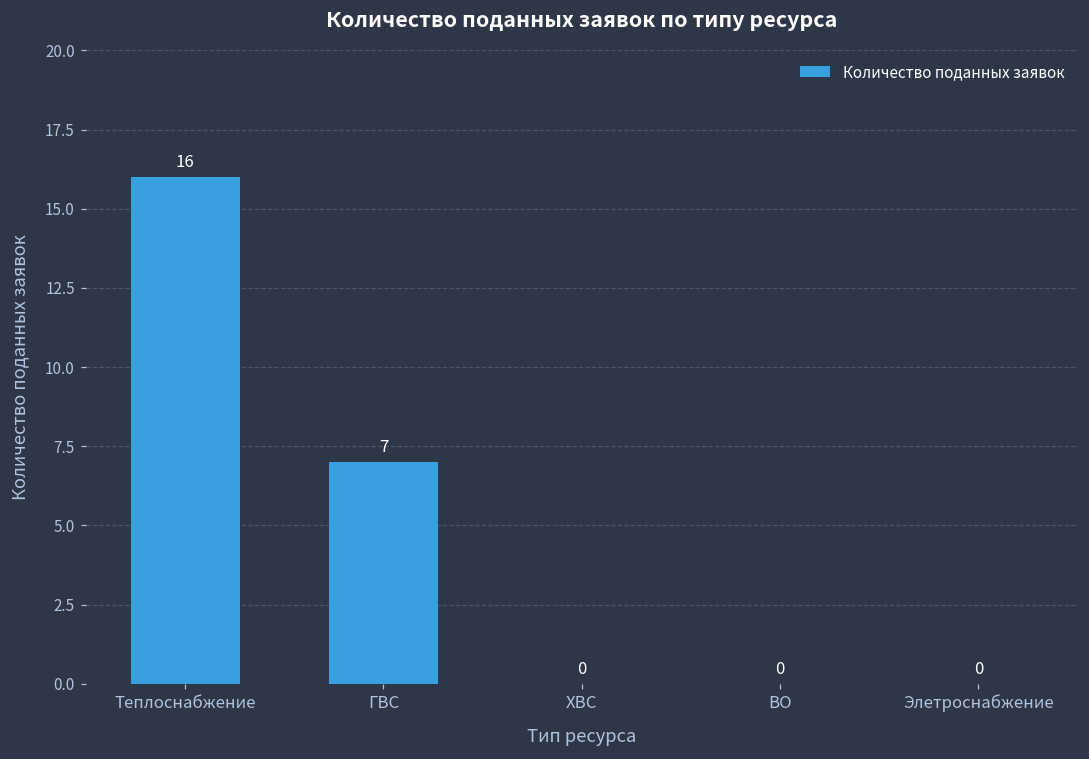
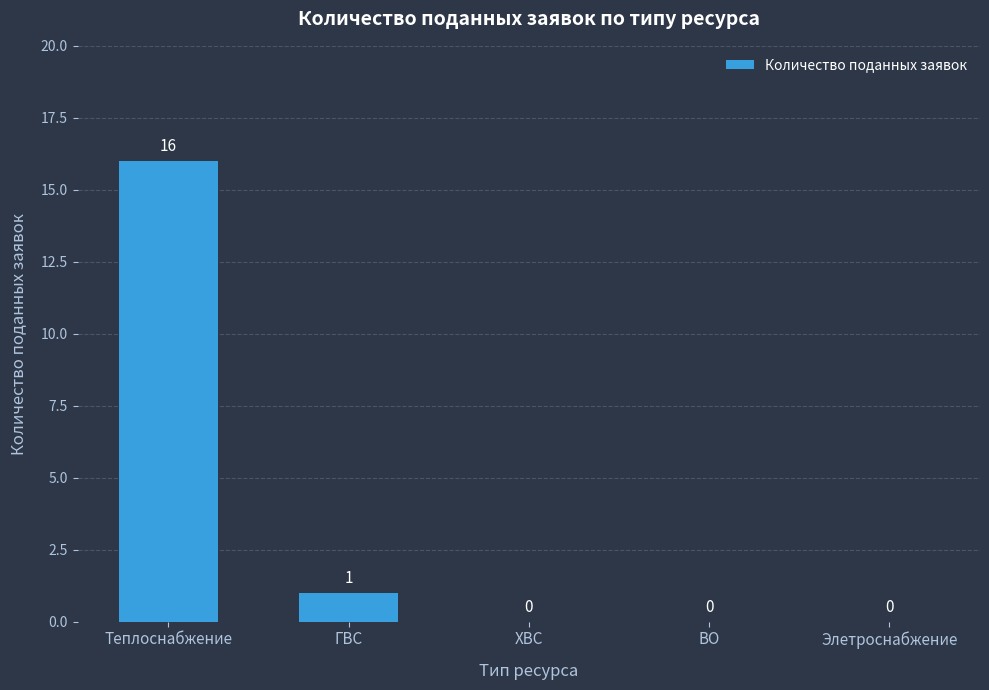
ГВС: 7 -> 1
